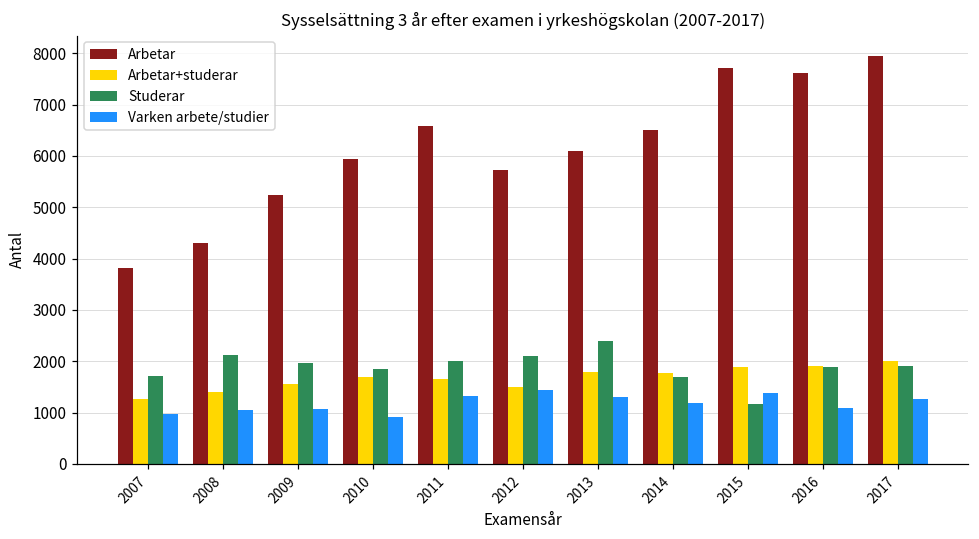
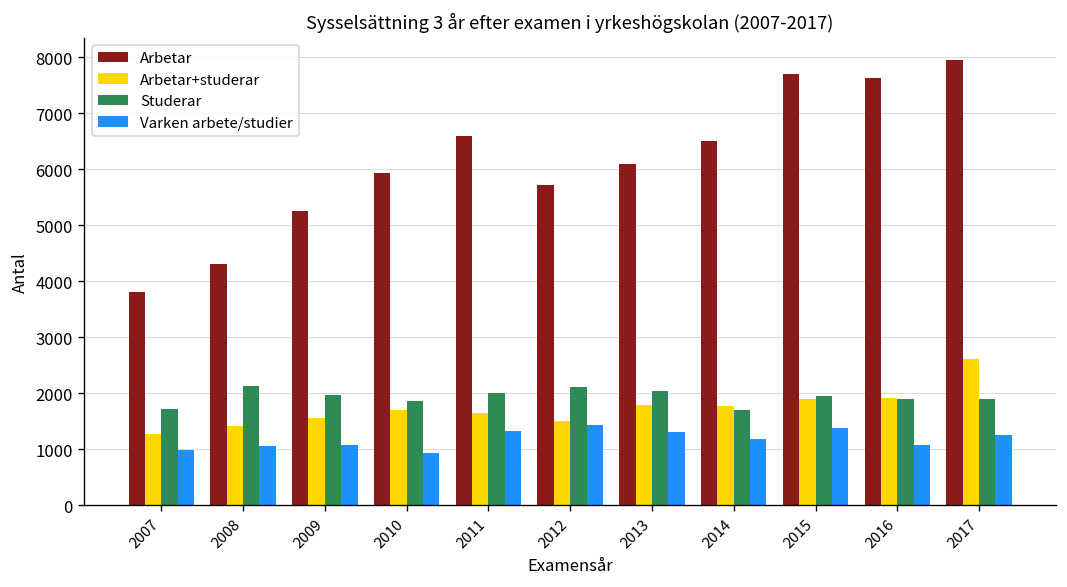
Studerar, 2013: 2400 -> 2000
Studerar, 2015: 1200 -> 2000
Arbetar+studerar, 2017: 2000 -> 2600
